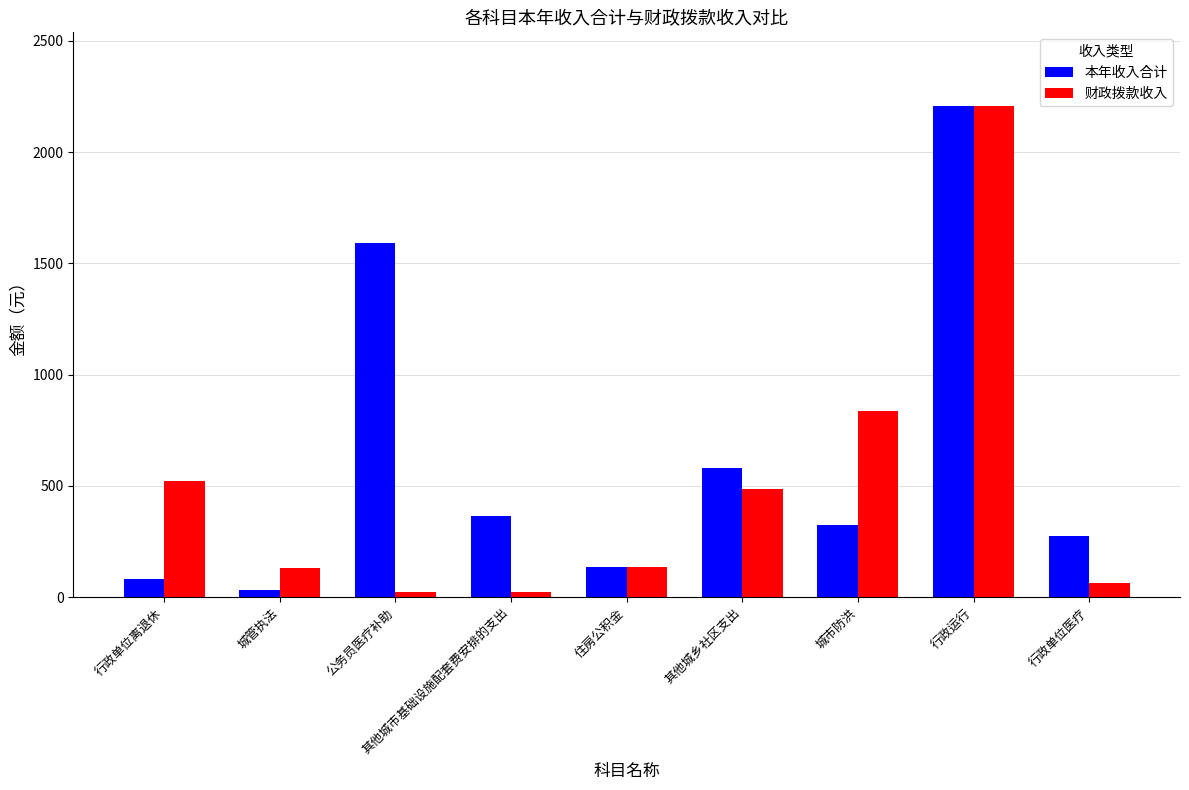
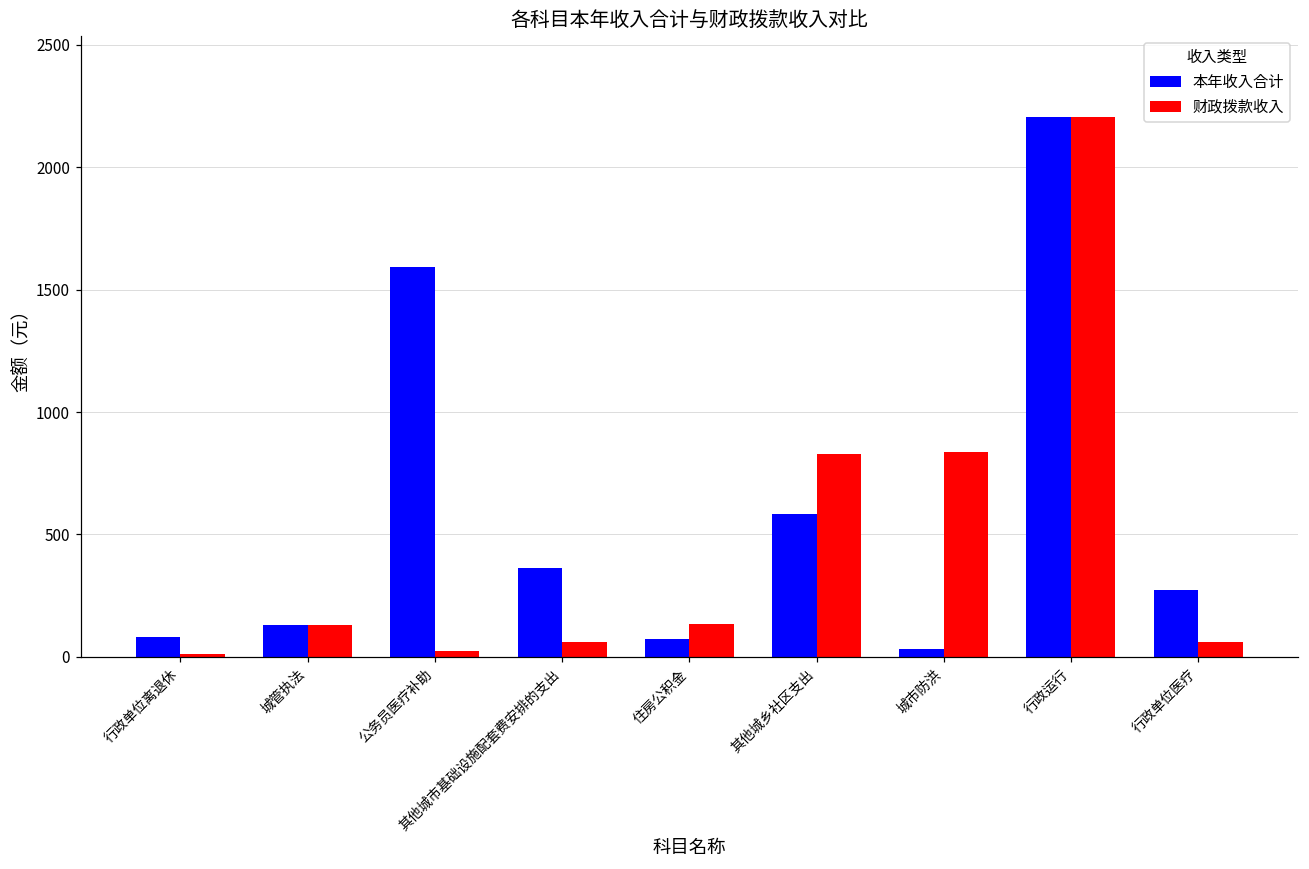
财政拨款收入, 行政单位离退休: 520 -> 10
本年收入合计, 城管执法: 30 -> 130
财政拨款收入, 其他城市基础设施配套费安排的支出: 20 -> 60
本年收入合计, 住房公积金: 130 -> 70
财政拨款收入, 其他城乡社区支出: 490 -> 830
本年收入合计, 城市防洪: 330 -> 30
